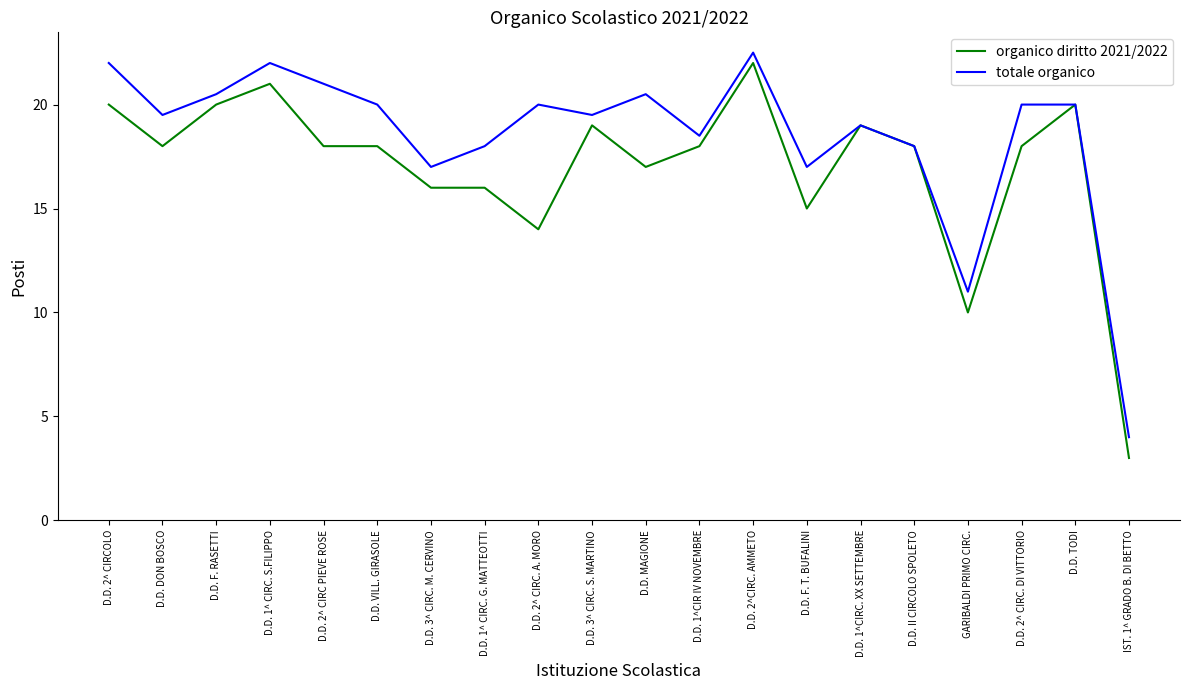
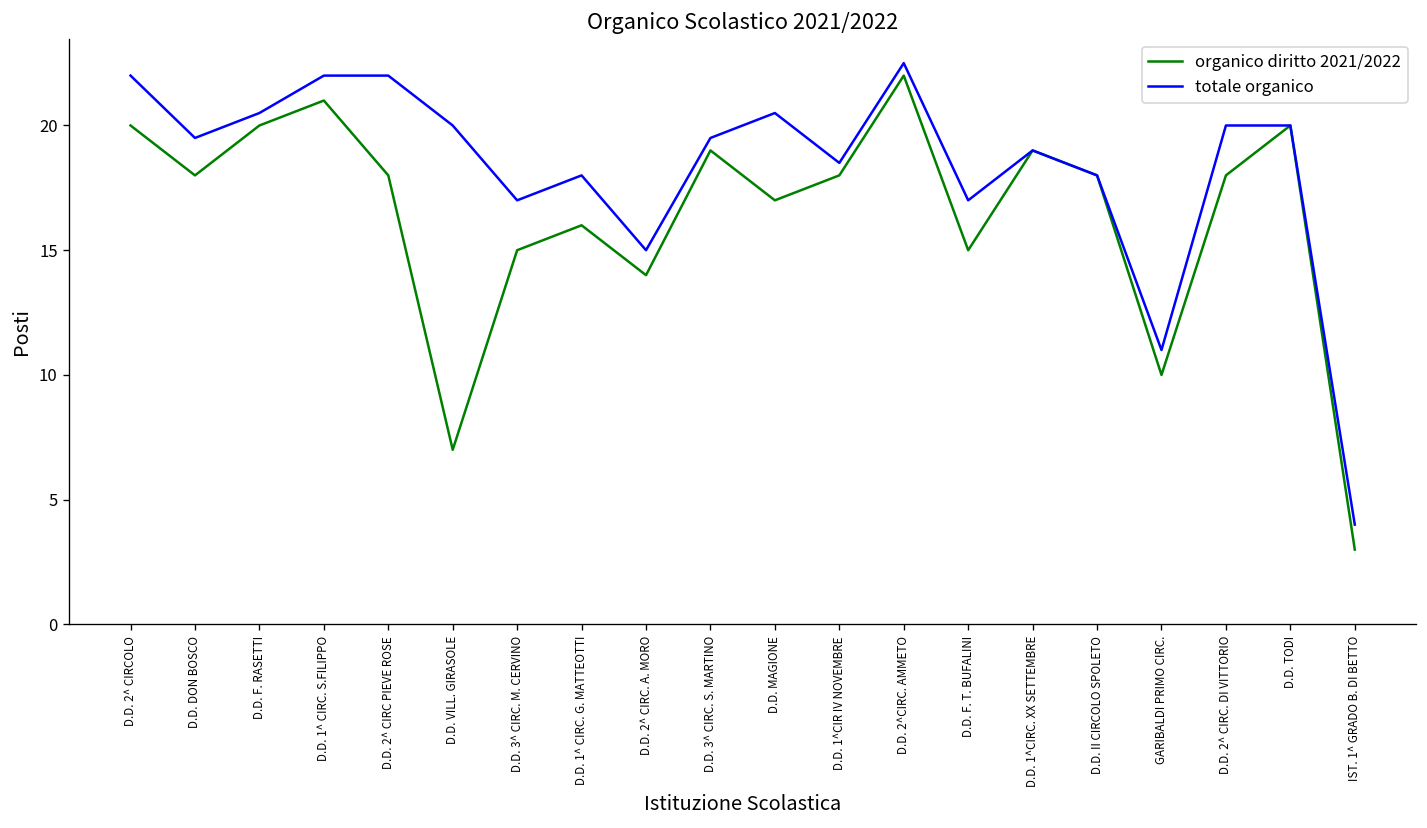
totale organico, D.D. 2^ CIRC PIEVE ROSE: 21 -> 22
organico diritto 2021/2022, D.D. VILL. GIRASOLE: 18 -> 7
organico diritto 2021/2022, D.D. 3^ CIRC. M. CERVINO: 16 -> 15
totale organico, D.D. 2^ CIRC. A. MORO: 20 -> 15
